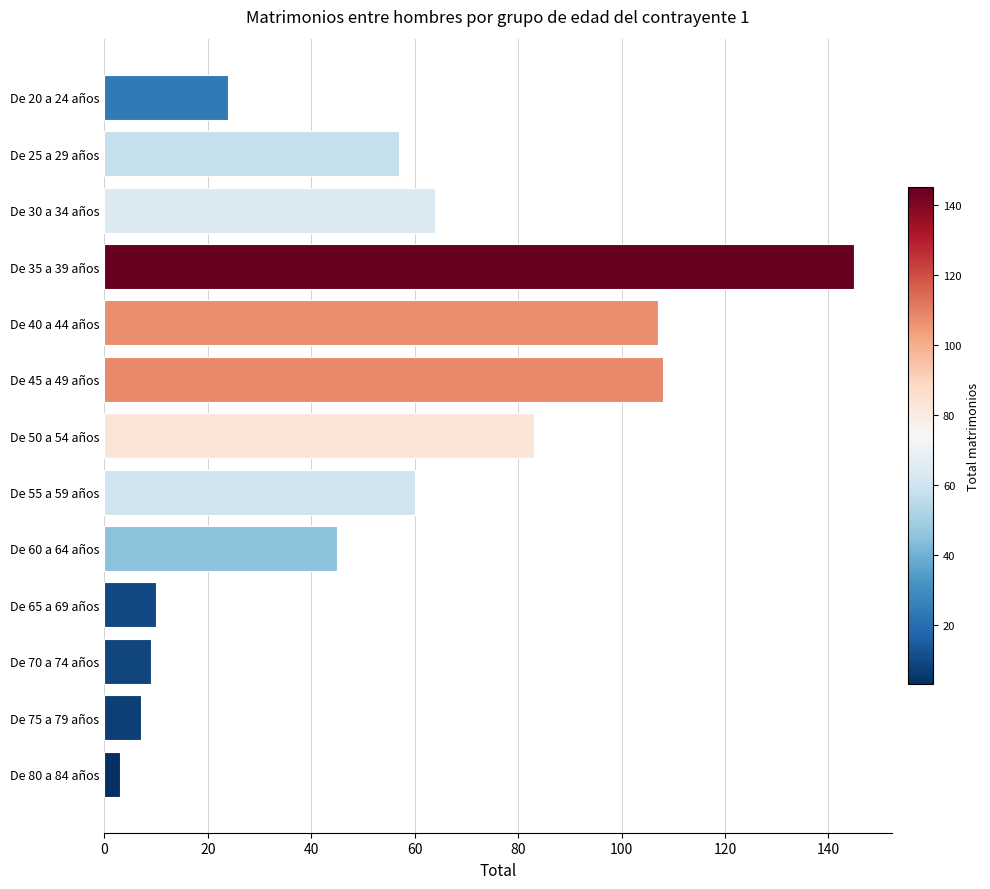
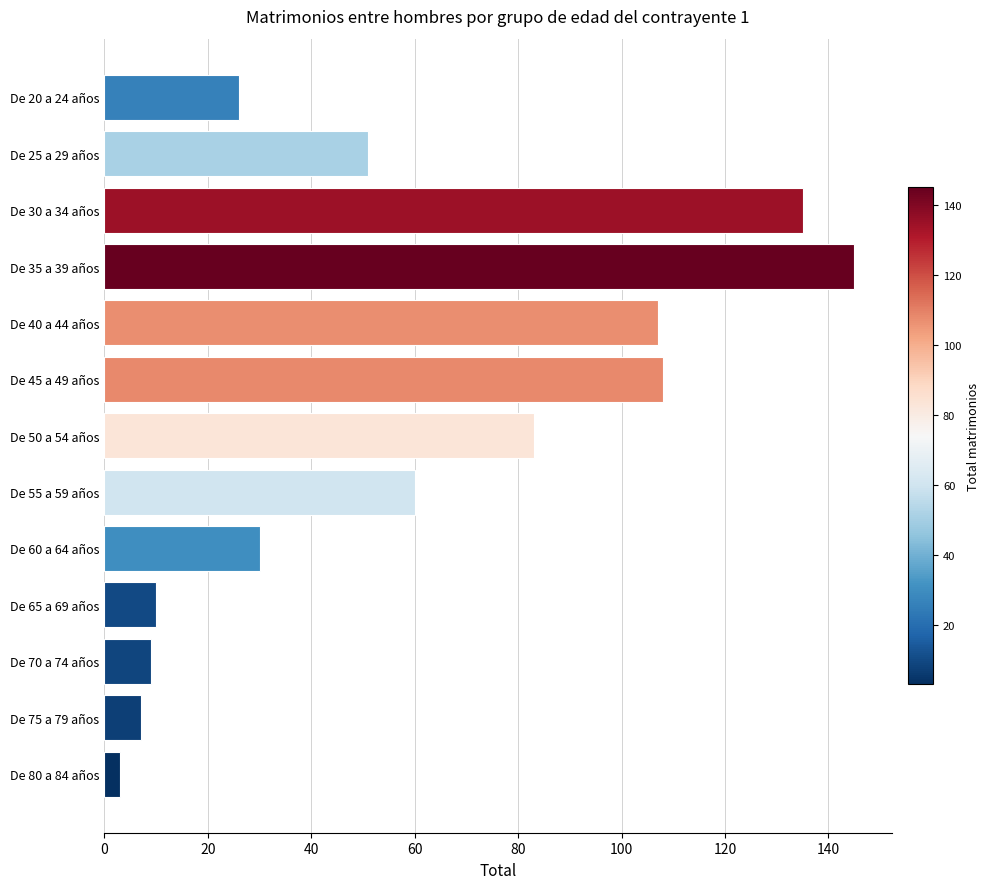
De 20 a 24 años: 24 -> 26
De 25 a 29 años: 57 -> 51
De 30 a 34 años: 64 -> 135
De 60 a 64 años: 45 -> 30
